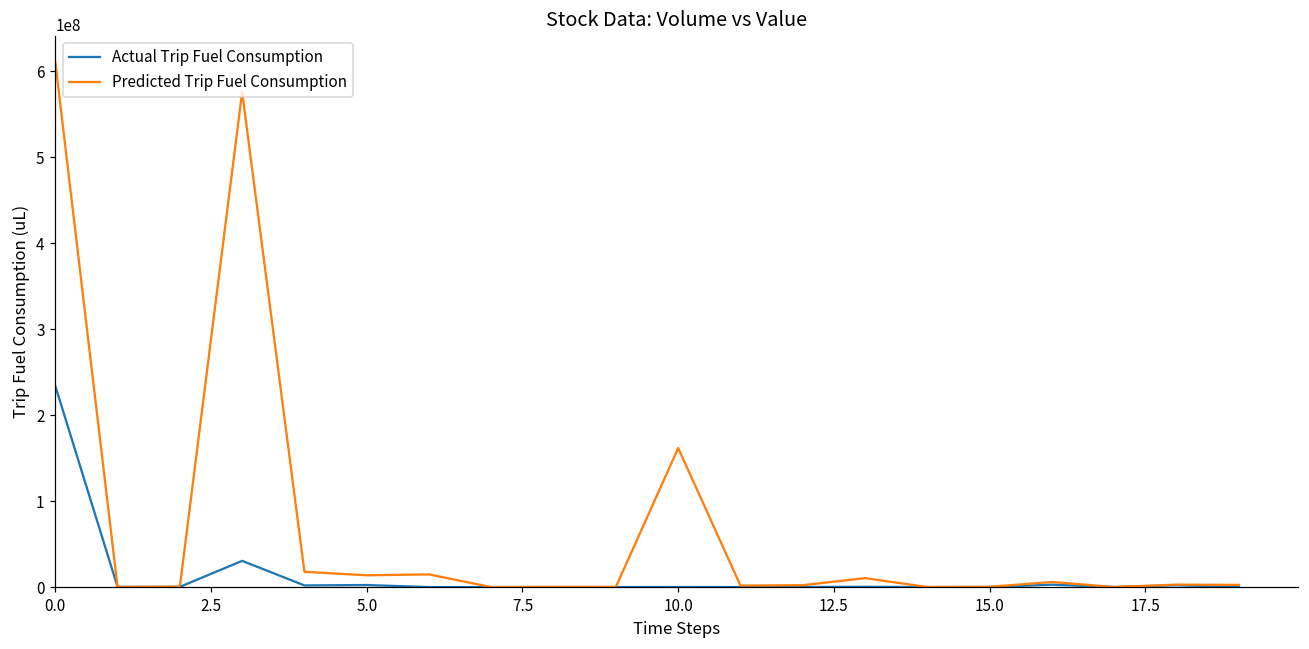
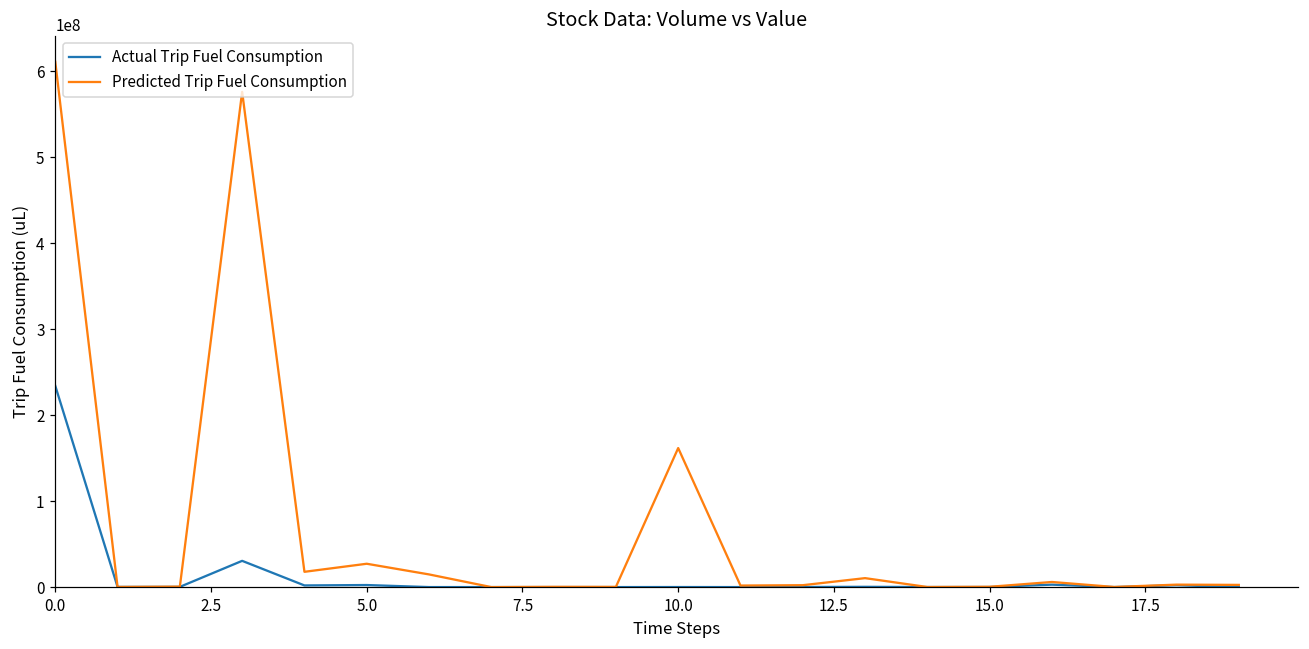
Predicted Trip Fuel Consumption, 5.0: 10000000 -> 30000000
